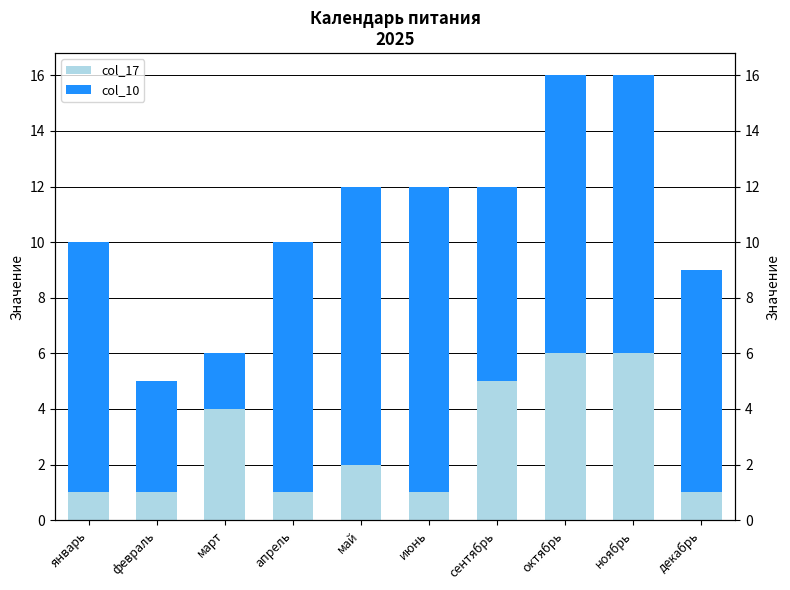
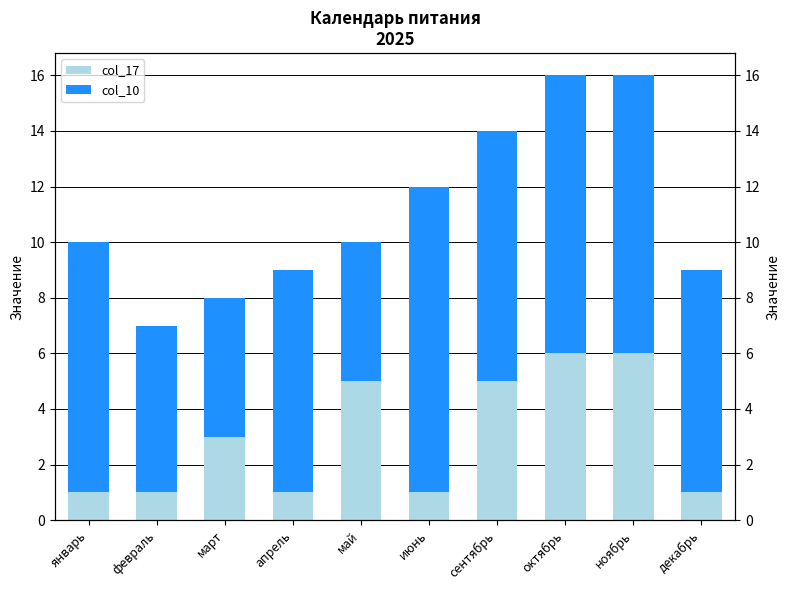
col_10, февраль: 4 -> 6
col_17, март: 4 -> 3
col_10, март: 2 -> 5
col_10, апрель: 9 -> 8
col_17, май: 2 -> 5
col_10, май: 10 -> 5
col_10, сентябрь: 7 -> 9
